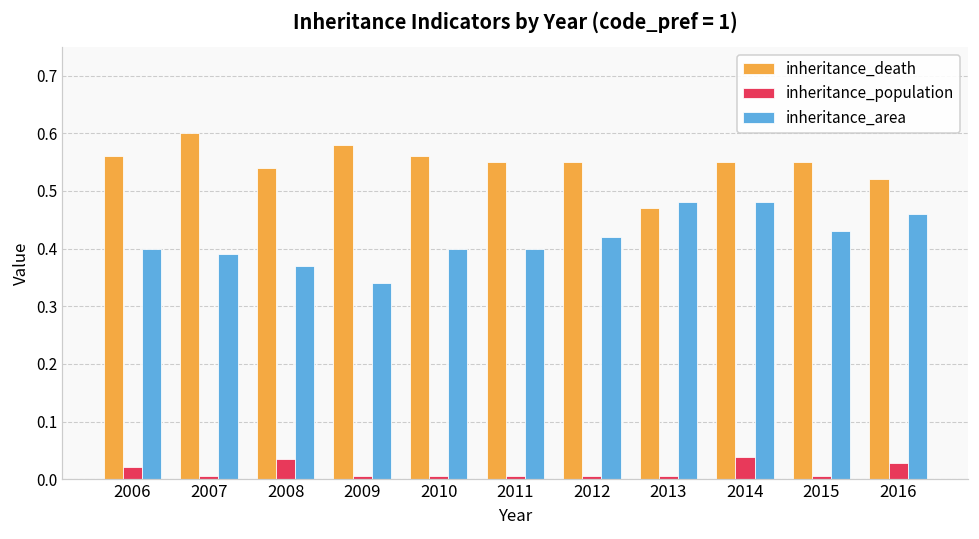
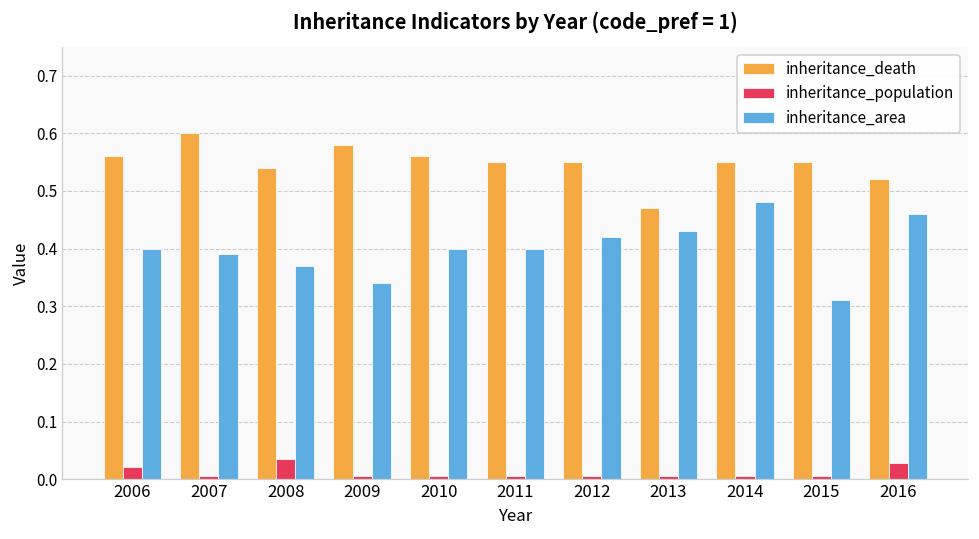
inheritance_area, 2013: 0.48 -> 0.43
inheritance_population, 2014: 0.04 -> 0.01
inheritance_area, 2015: 0.43 -> 0.31
